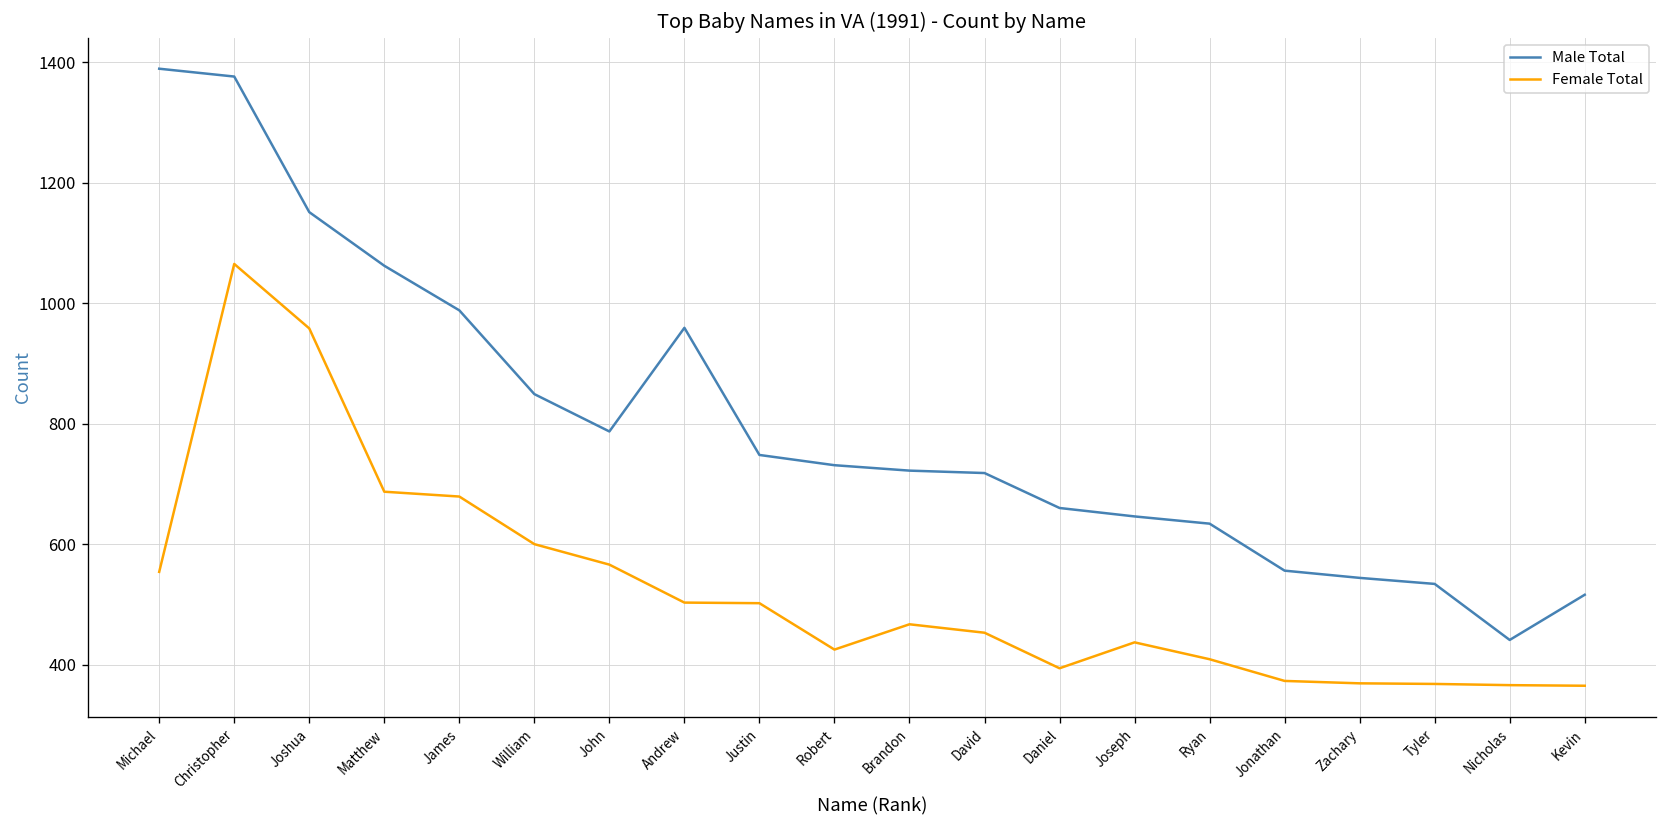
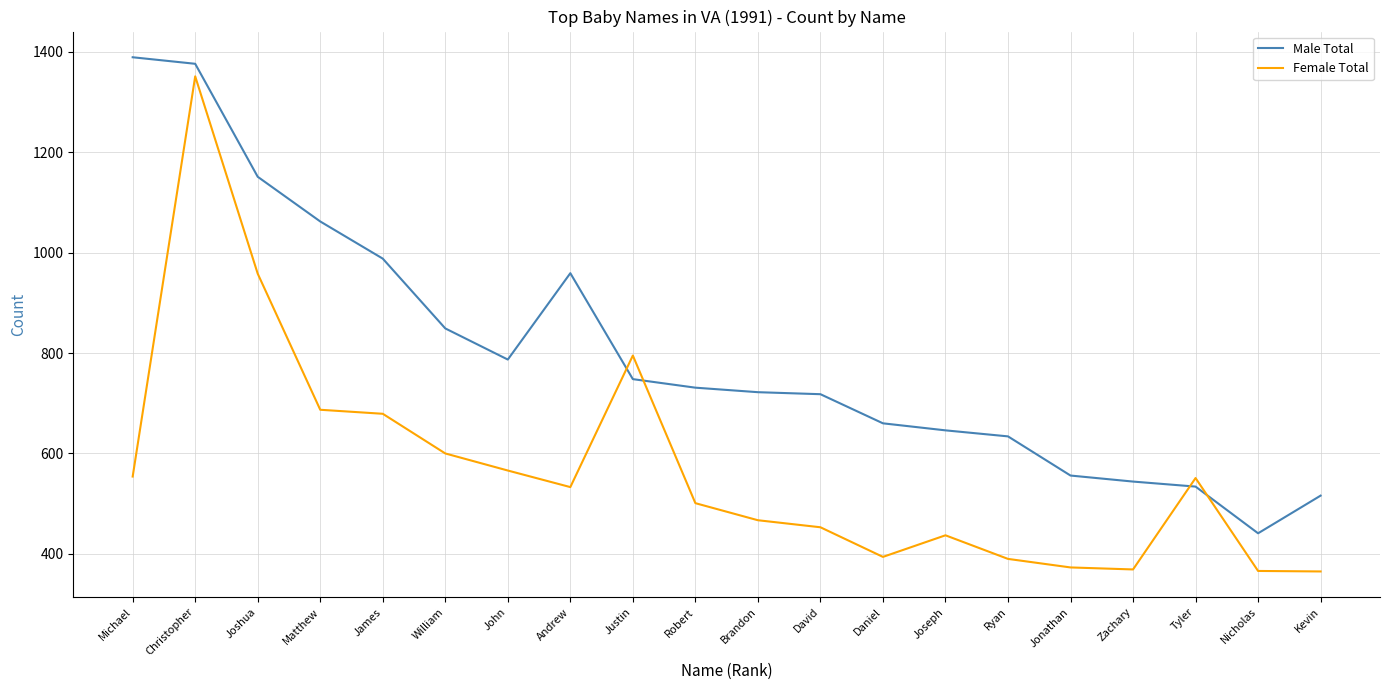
Female Total, Christopher: 1070 -> 1350
Female Total, Andrew: 500 -> 530
Female Total, Justin: 500 -> 800
Female Total, Robert: 430 -> 500
Female Total, Ryan: 410 -> 390
Female Total, Tyler: 370 -> 550
